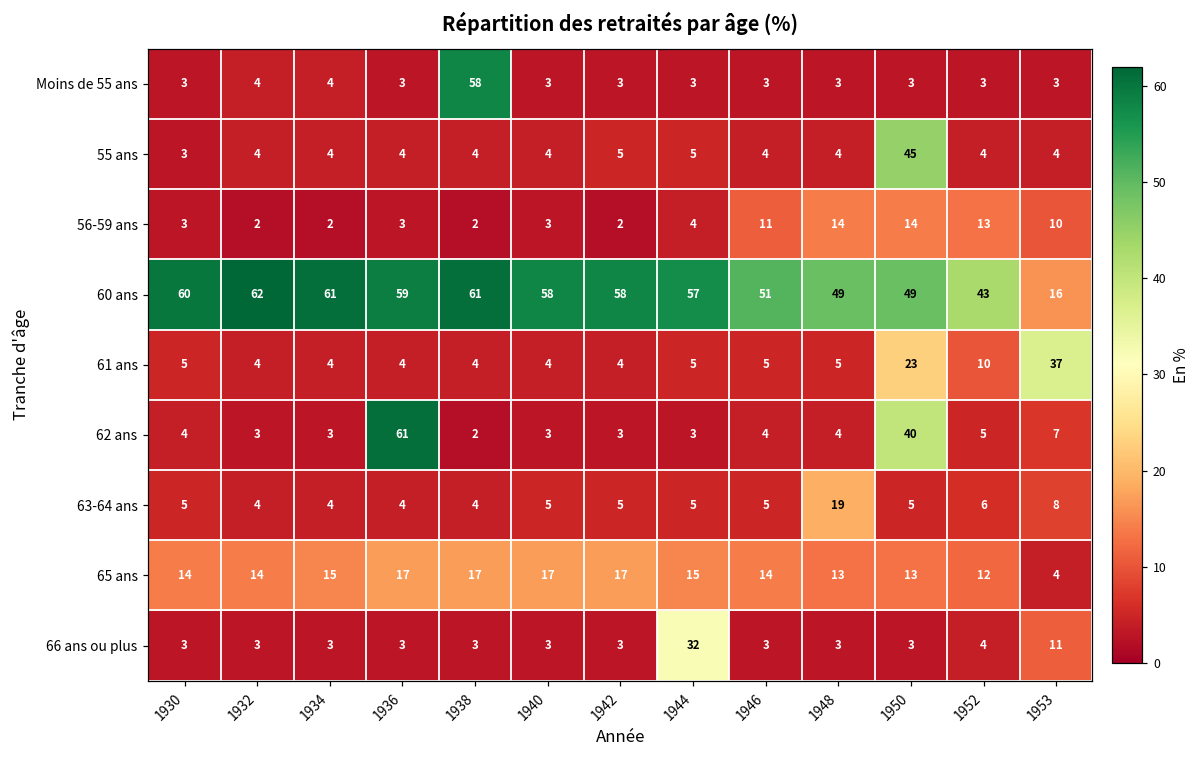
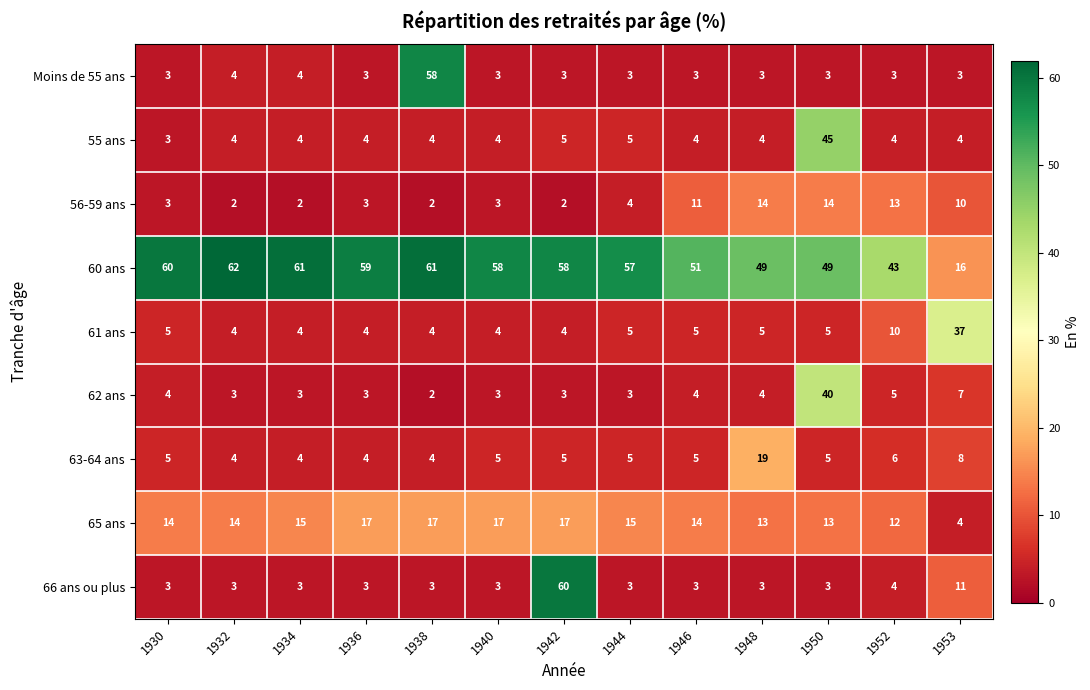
61 ans, 1950: 23 -> 5
62 ans, 1936: 61 -> 3
66 ans ou plus, 1942: 3 -> 60
66 ans ou plus, 1944: 32 -> 3
